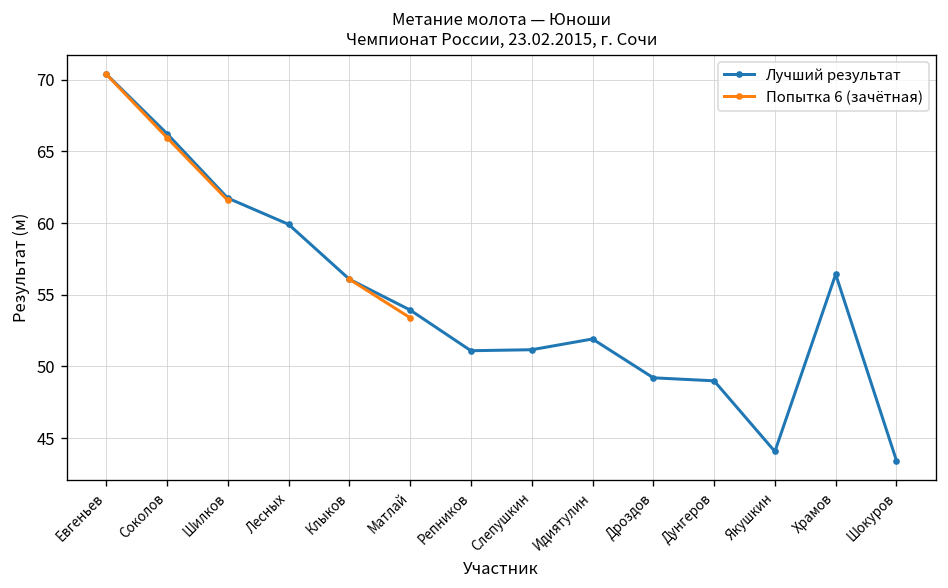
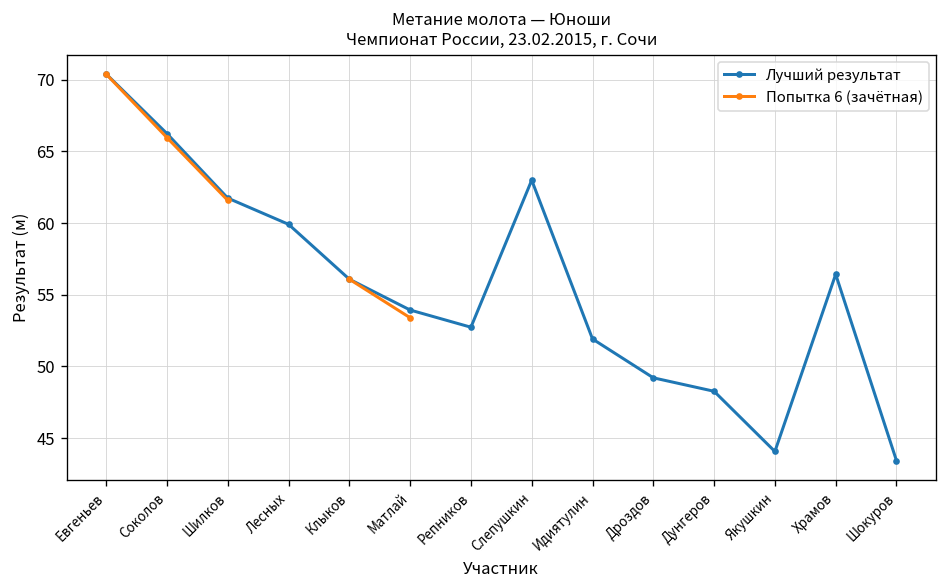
Лучший результат, Репников: 51.1 -> 52.7
Лучший результат, Слепушкин: 51.2 -> 63.0
Лучший результат, Дунгеров: 49.0 -> 48.3
